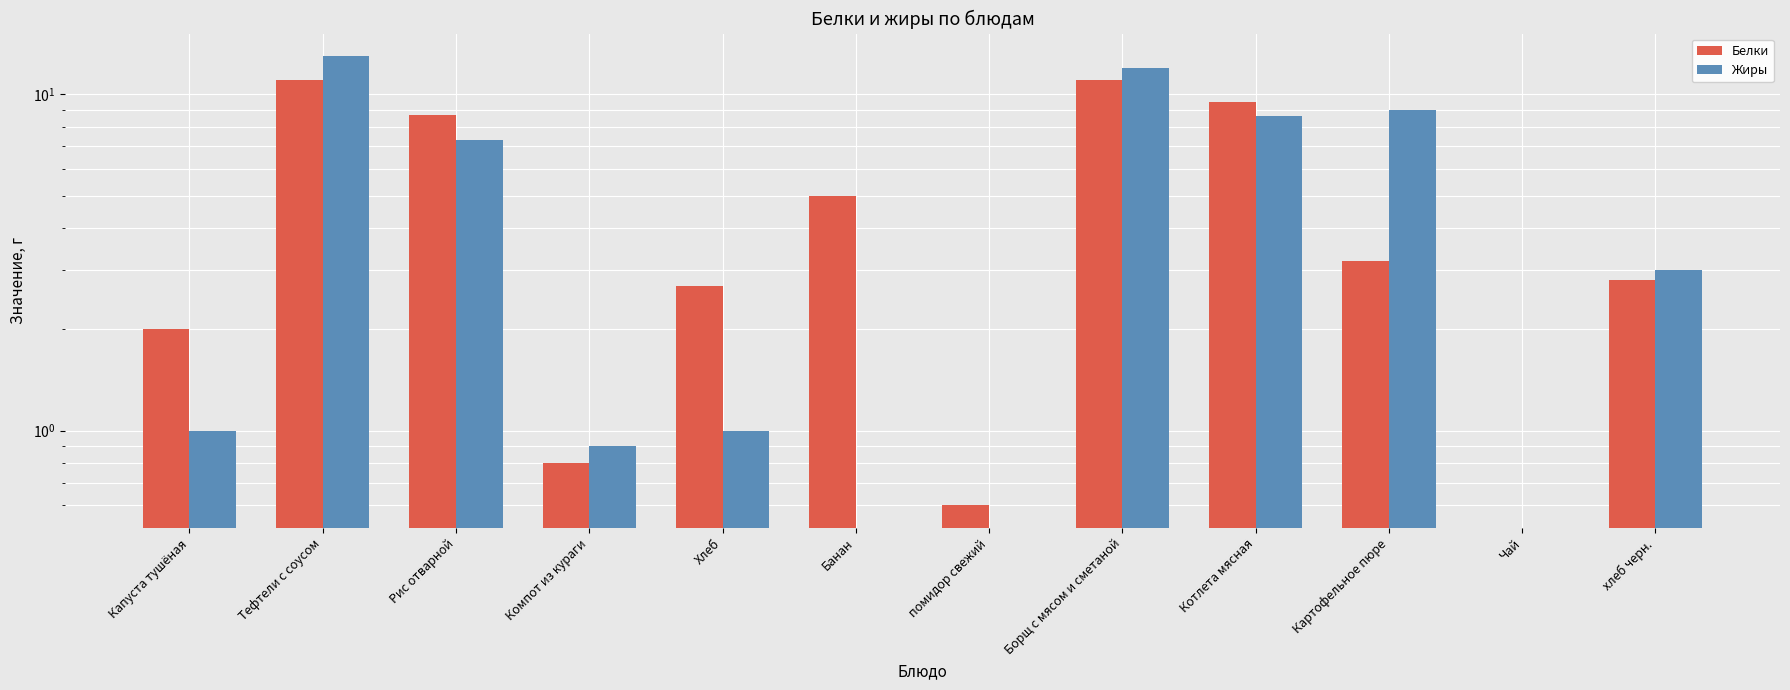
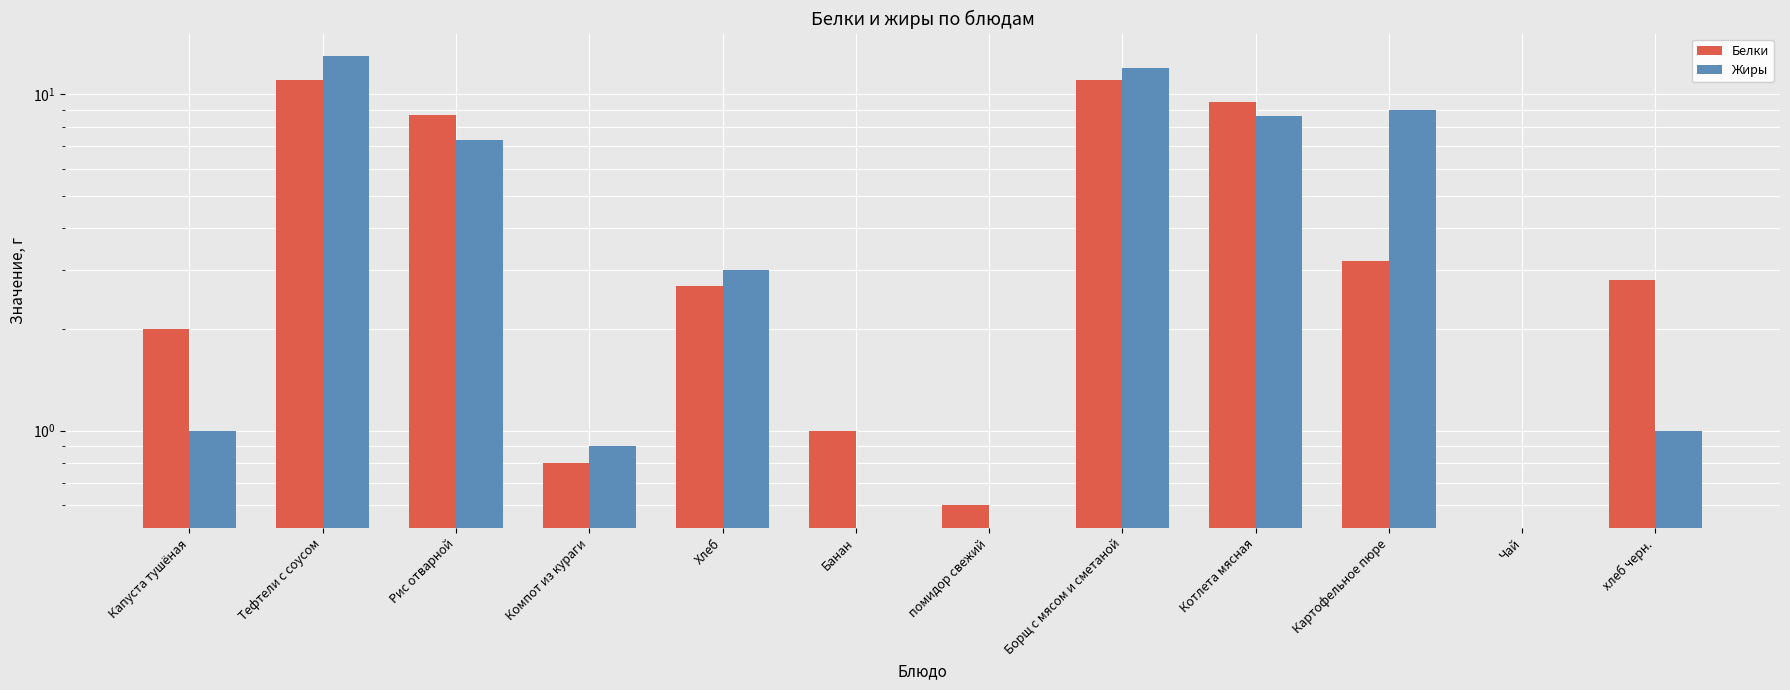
Жиры, Хлеб: 1 -> 3
Белки, Банан: 5 -> 1
Жиры, хлеб черн.: 3 -> 1
